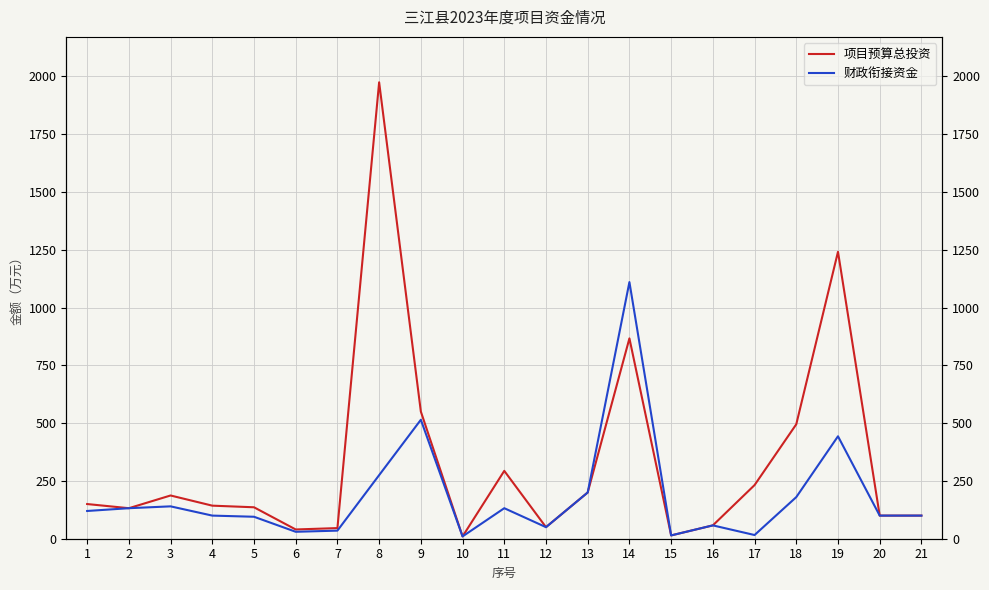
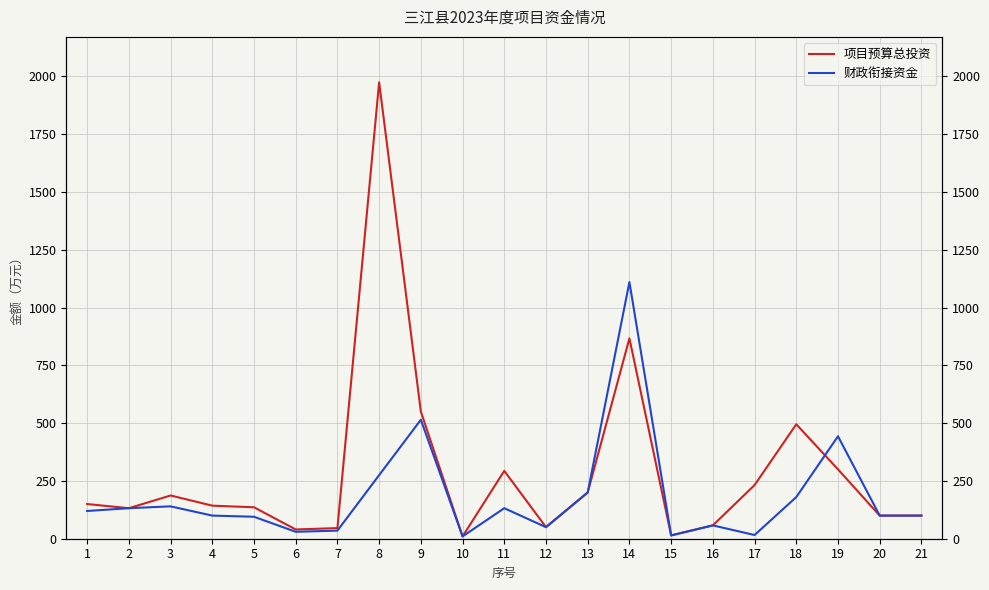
项目预算总投资, 19: 1240 -> 300
